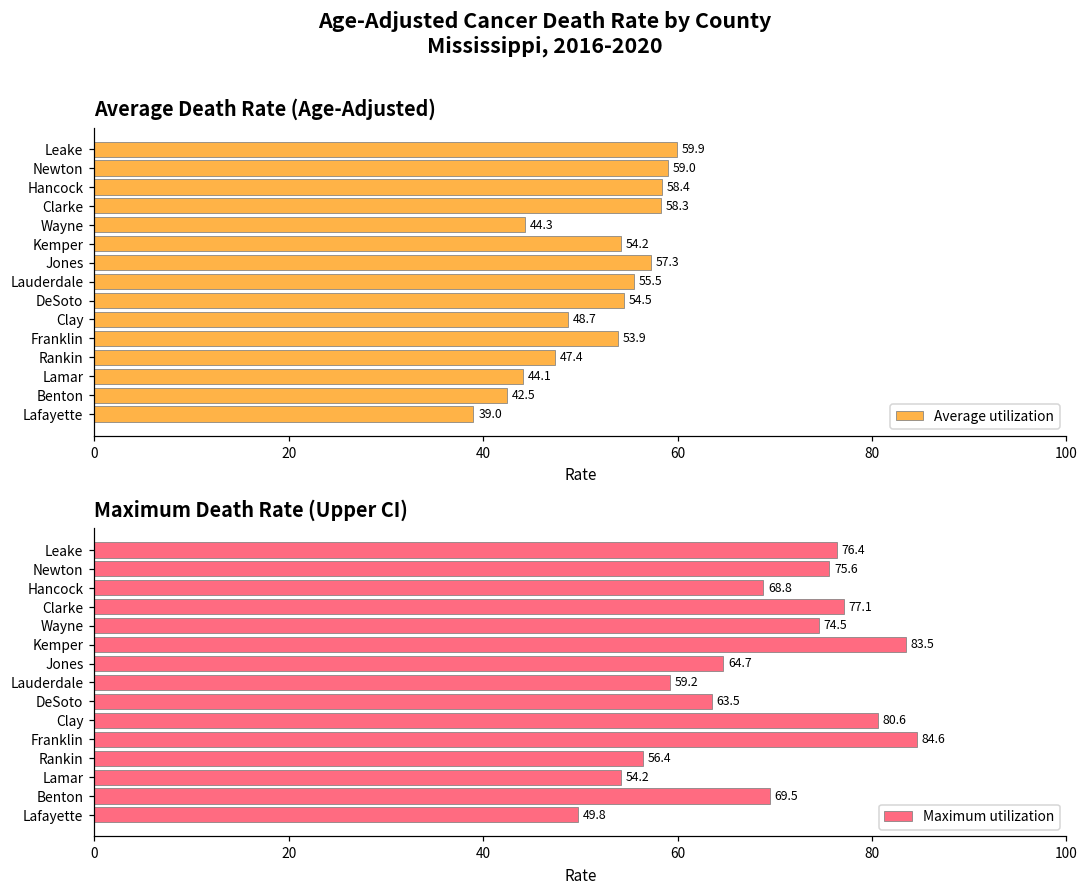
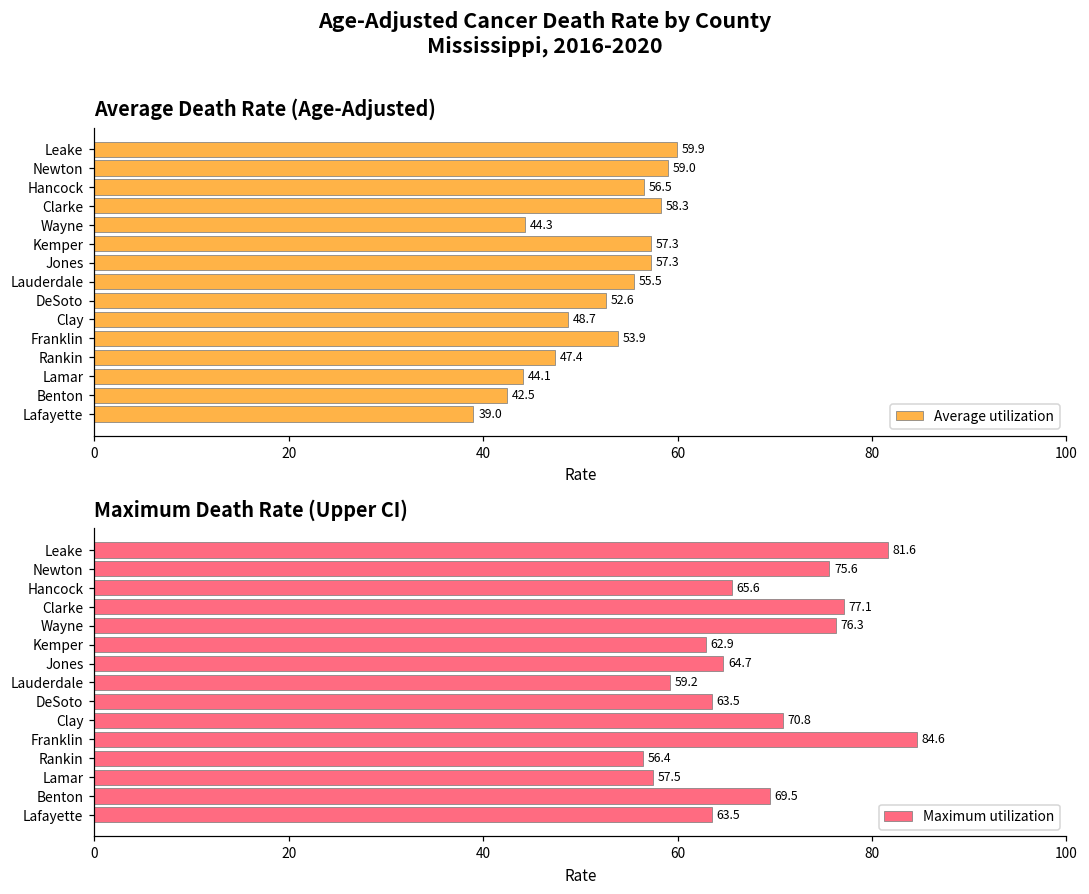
Average Death Rate (Age-Adjusted), Hancock: 58.4 -> 56.5
Average Death Rate (Age-Adjusted), Kemper: 54.2 -> 57.3
Average Death Rate (Age-Adjusted), DeSoto: 54.5 -> 52.6
Maximum Death Rate (Upper CI), Leake: 76.4 -> 81.6
Maximum Death Rate (Upper CI), Hancock: 68.8 -> 65.6
Maximum Death Rate (Upper CI), Wayne: 74.5 -> 76.3
Maximum Death Rate (Upper CI), Kemper: 83.5 -> 62.9
Maximum Death Rate (Upper CI), Clay: 80.6 -> 70.8
Maximum Death Rate (Upper CI), Lamar: 54.2 -> 57.5
Maximum Death Rate (Upper CI), Lafayette: 49.8 -> 63.5
